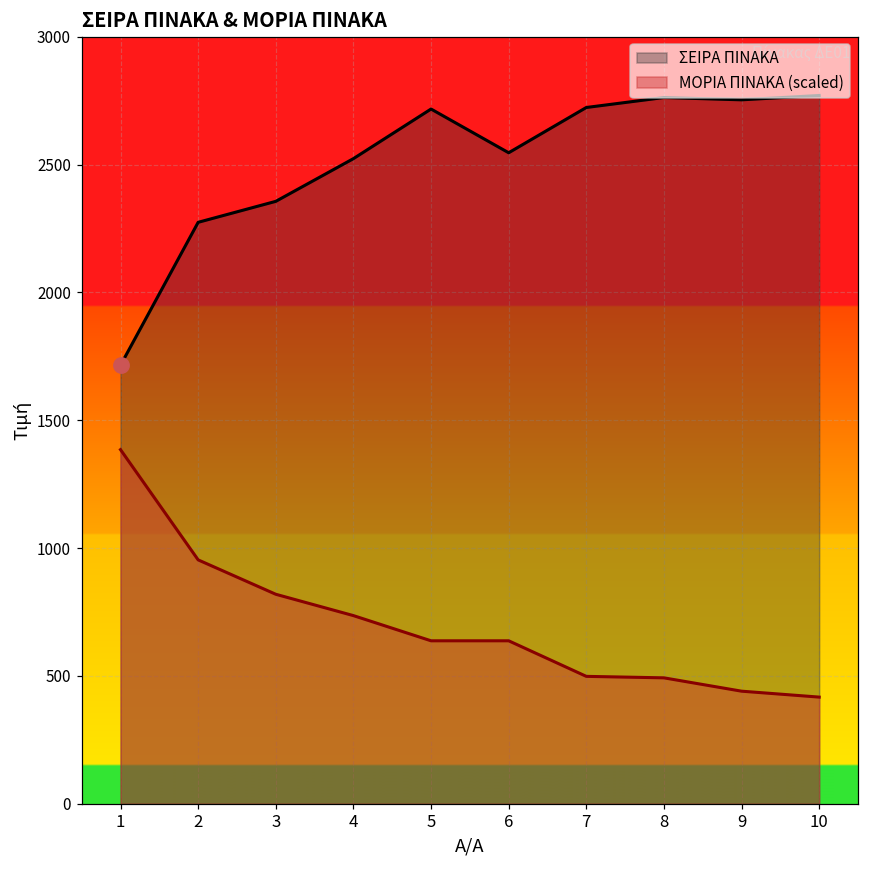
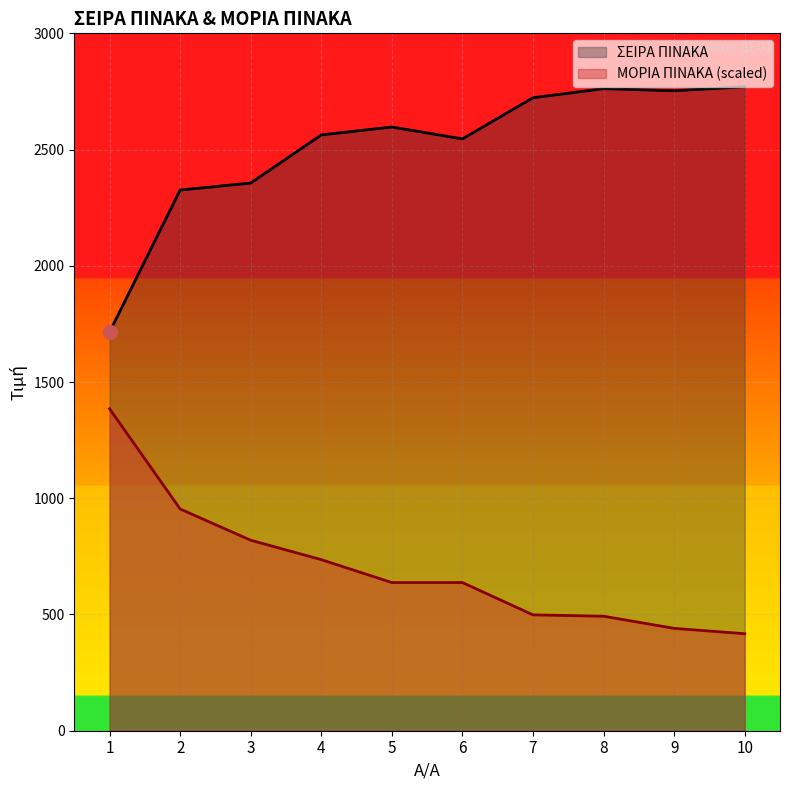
ΣΕΙΡΑ ΠΙΝΑΚΑ, 2: 2270 -> 2330
ΣΕΙΡΑ ΠΙΝΑΚΑ, 4: 2520 -> 2560
ΣΕΙΡΑ ΠΙΝΑΚΑ, 5: 2720 -> 2600
